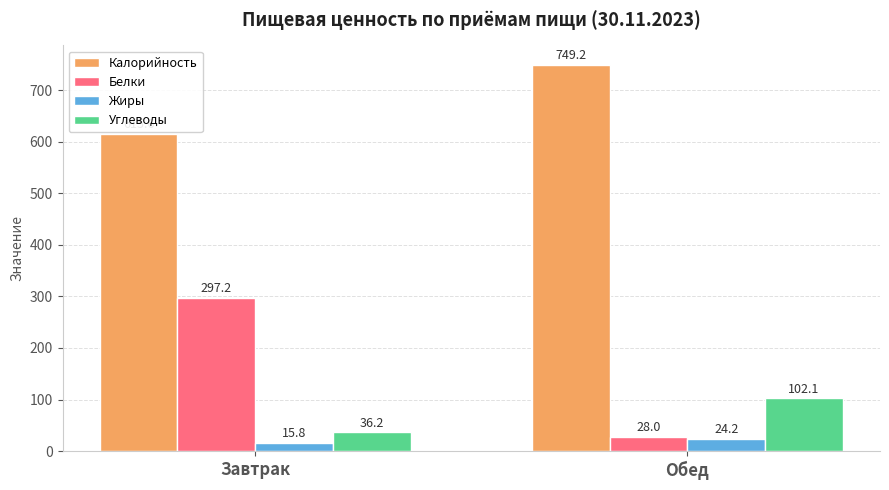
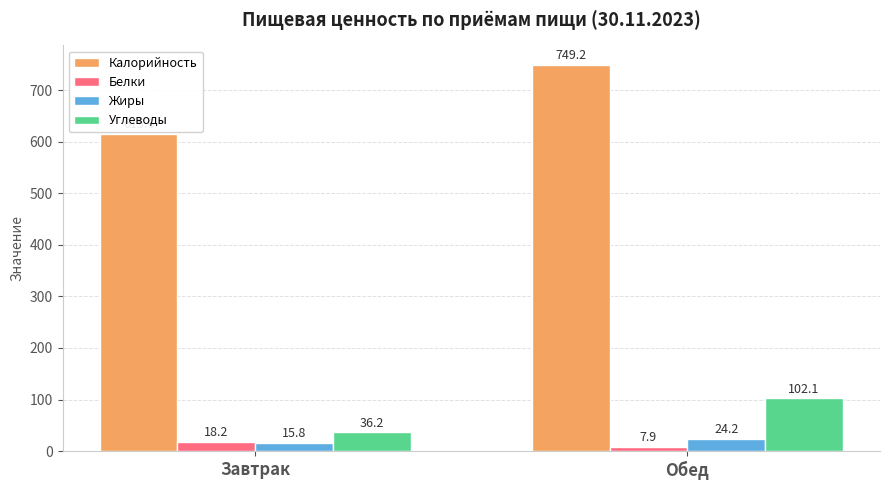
Белки, Завтрак: 297.2 -> 18.2
Белки, Обед: 28.0 -> 7.9
